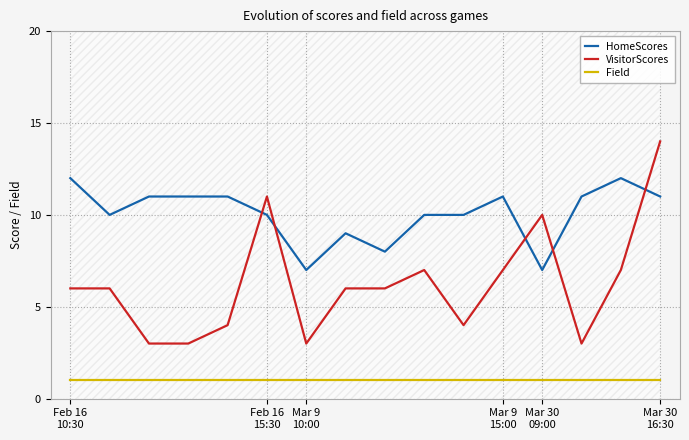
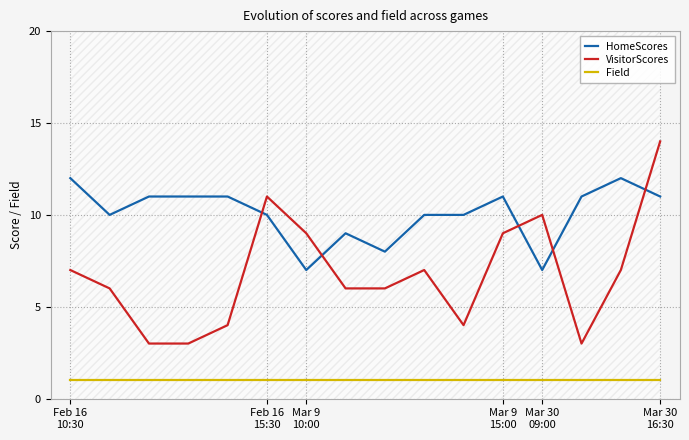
VisitorScores, Feb 16 10:30: 6 -> 7
VisitorScores, Mar 9 10:00: 3 -> 9
VisitorScores, Mar 9 15:00: 7 -> 9
